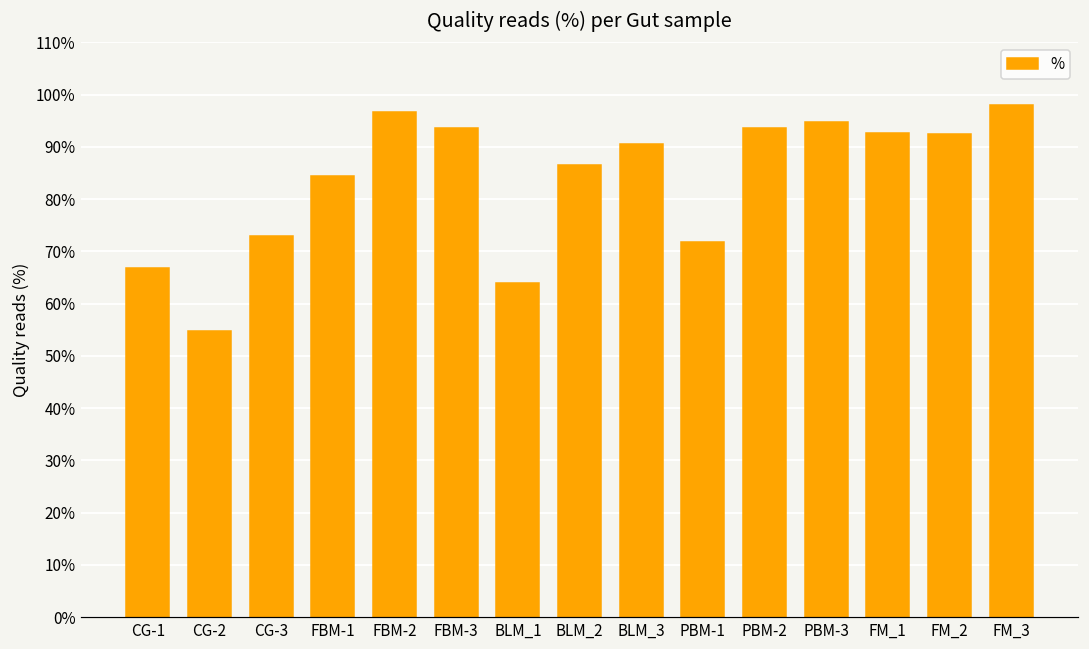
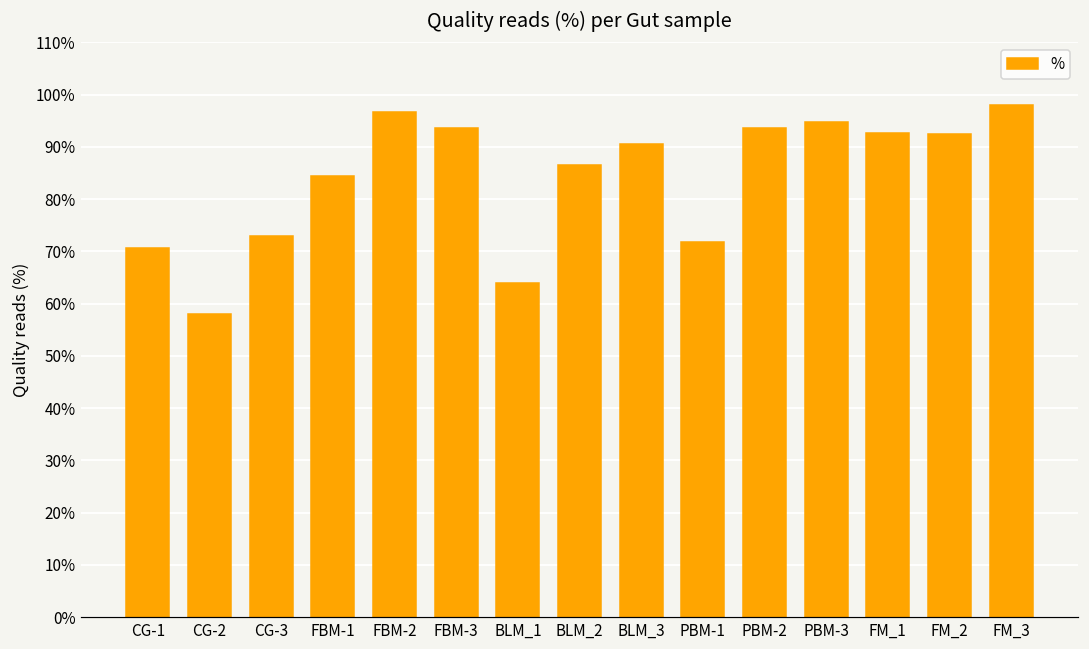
CG-1: 67% -> 71%
CG-2: 55% -> 58%
